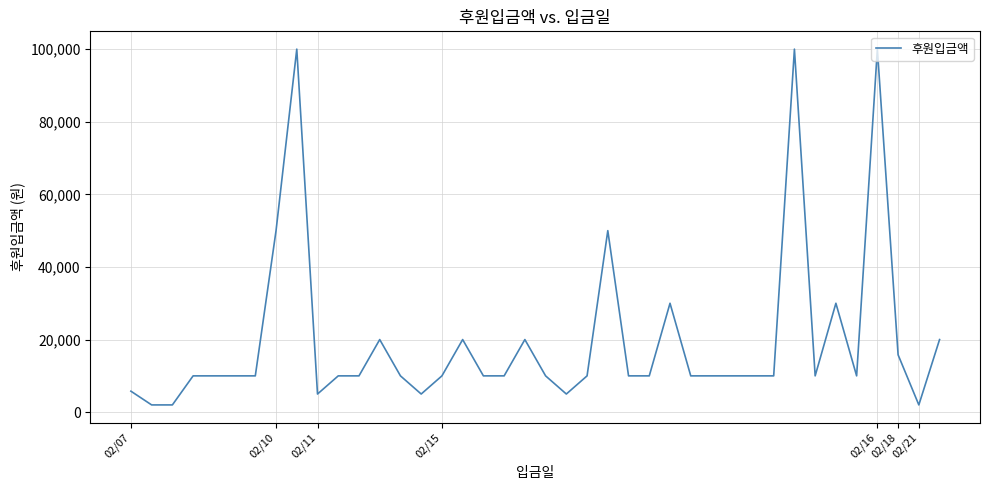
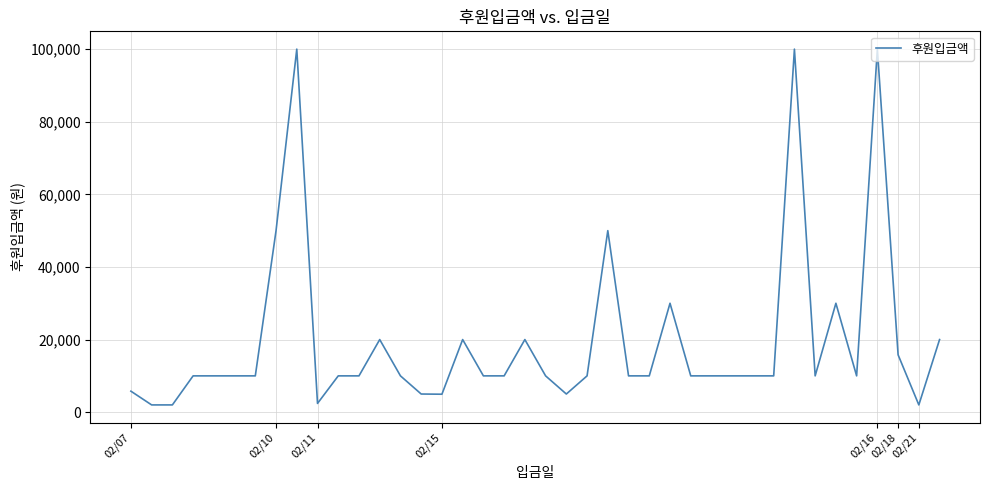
02/11: 5,000 -> 2,000
02/15: 10,000 -> 5,000
